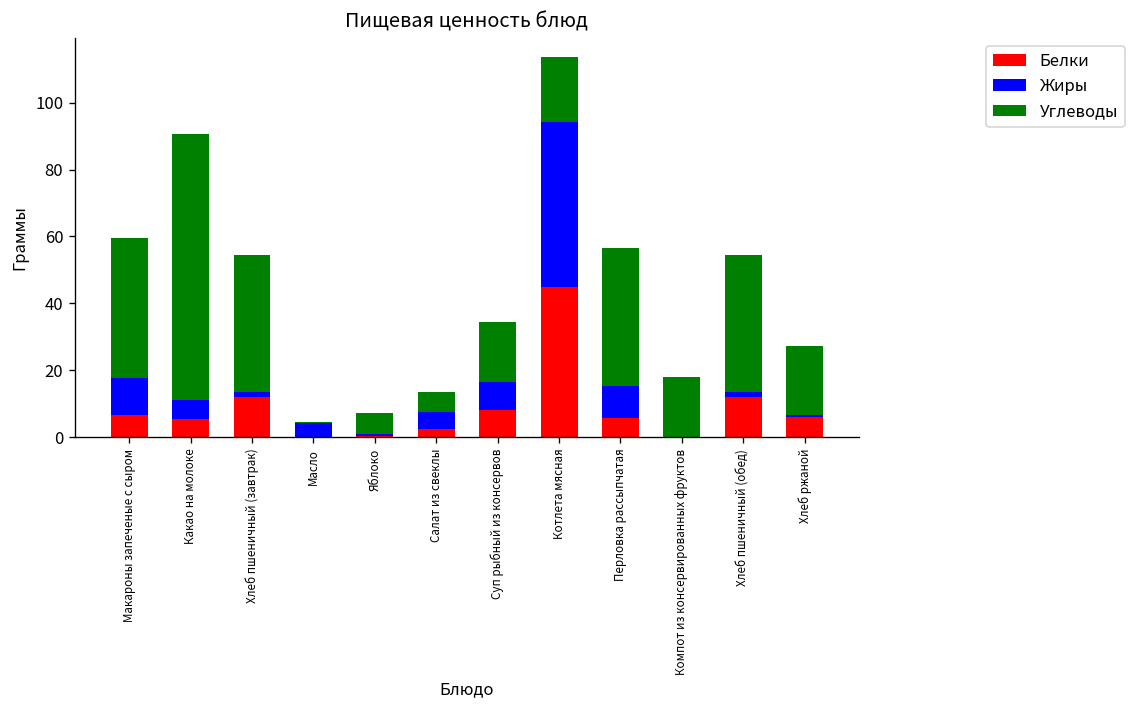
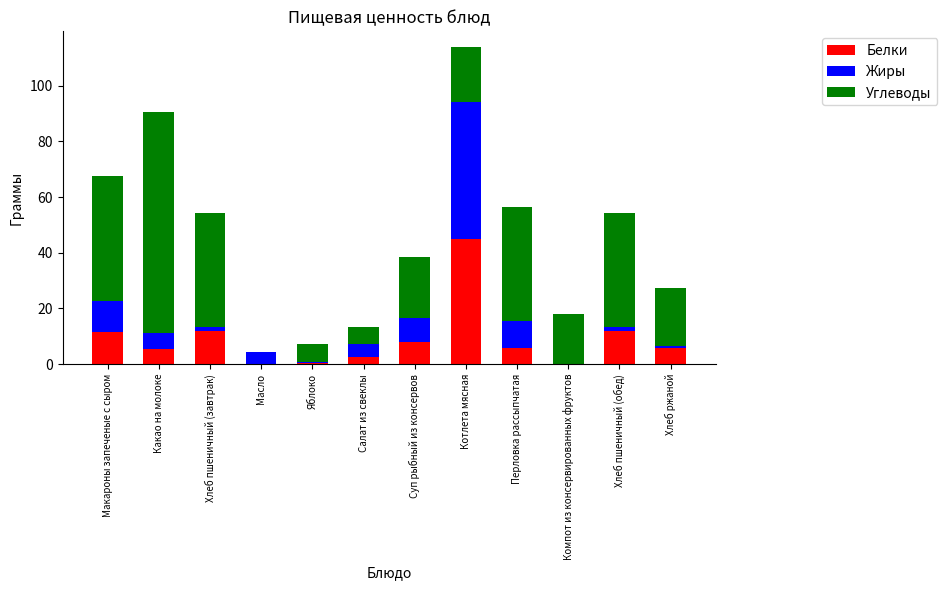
Белки, Макароны запеченые с сыром: 7 -> 12
Углеводы, Макароны запеченые с сыром: 42 -> 45
Углеводы, Суп рыбный из консервов: 18 -> 22
